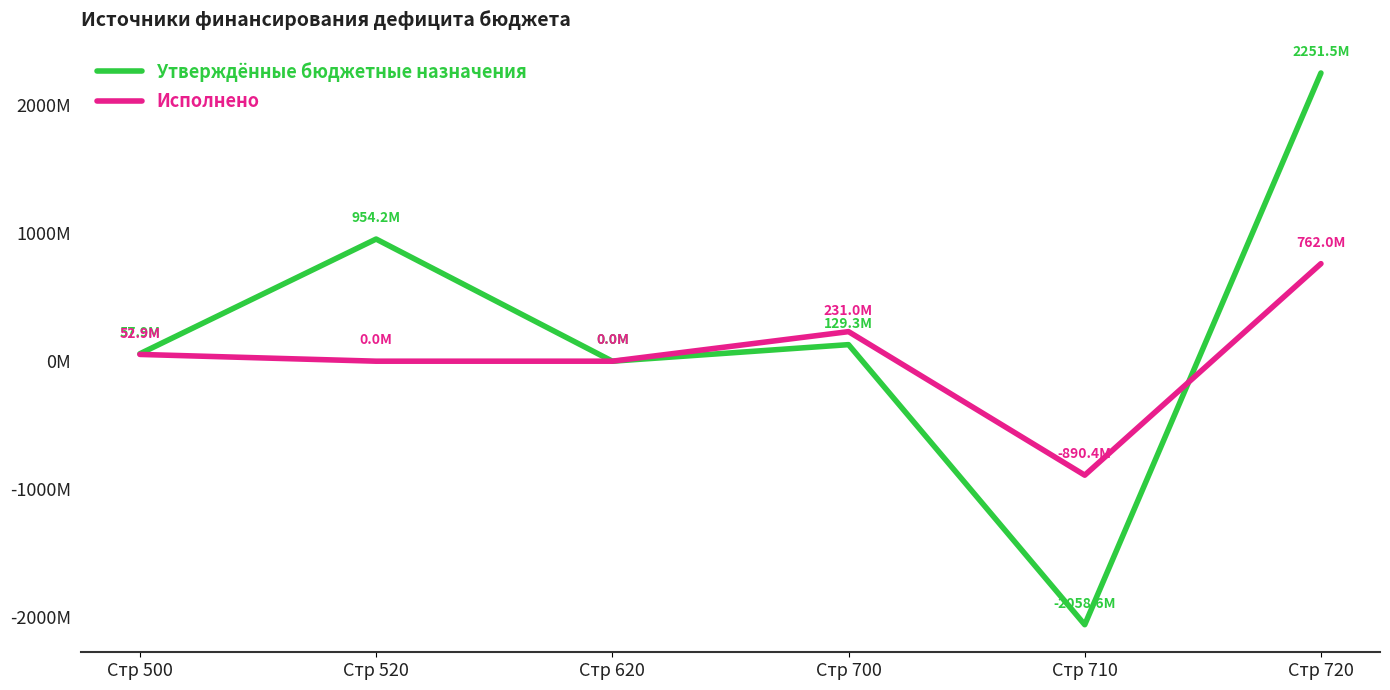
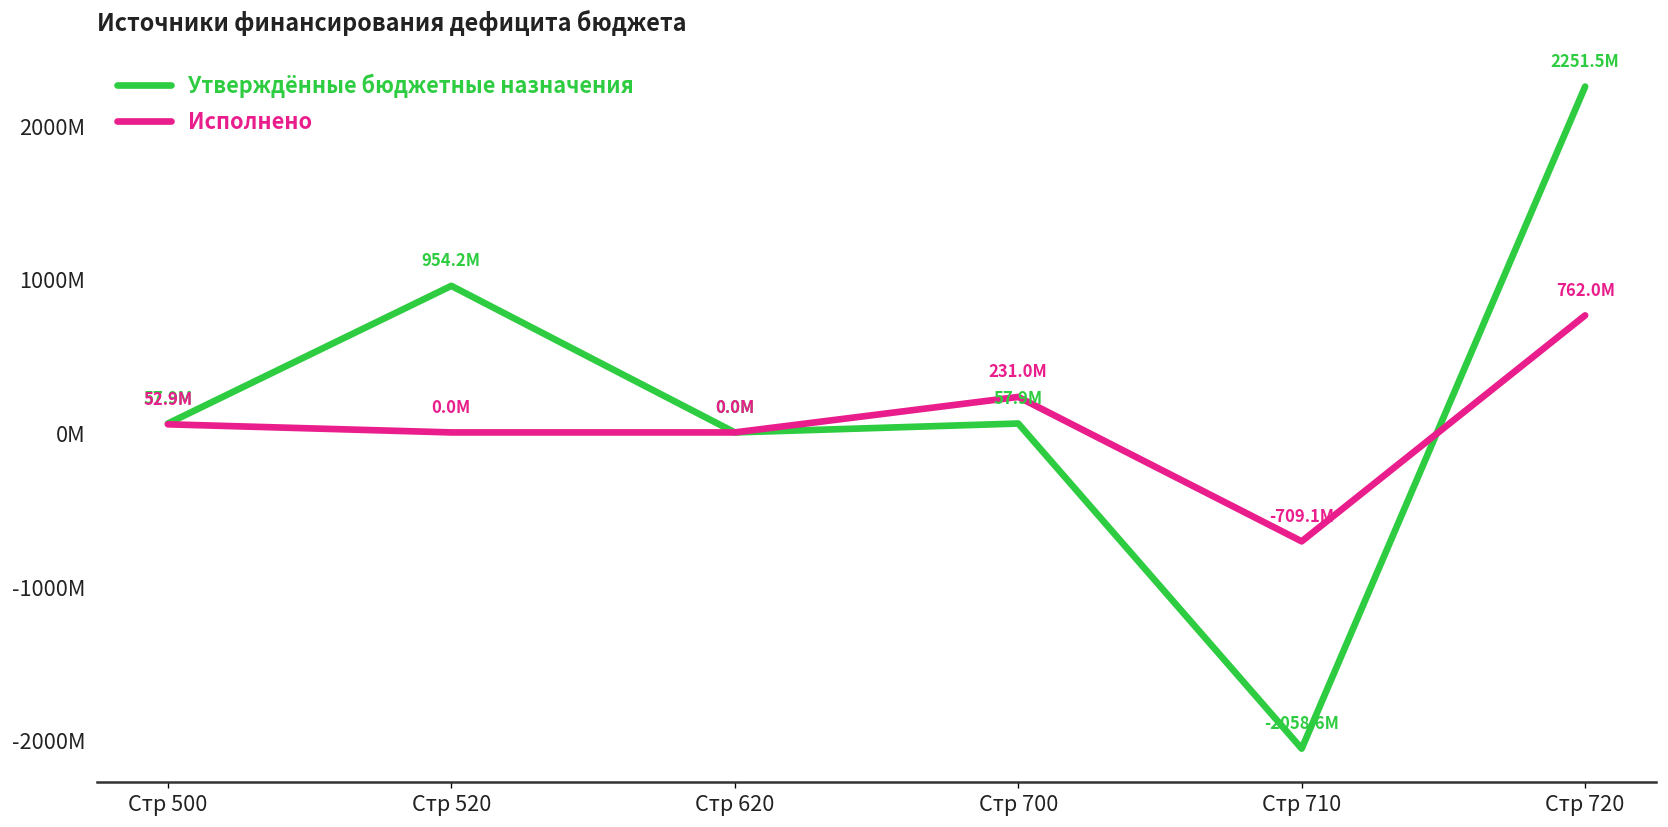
Утверждённые бюджетные назначения, Стр 700: 129.3M -> 57.9M
Исполнено, Стр 710: -890.4M -> -709.1M
